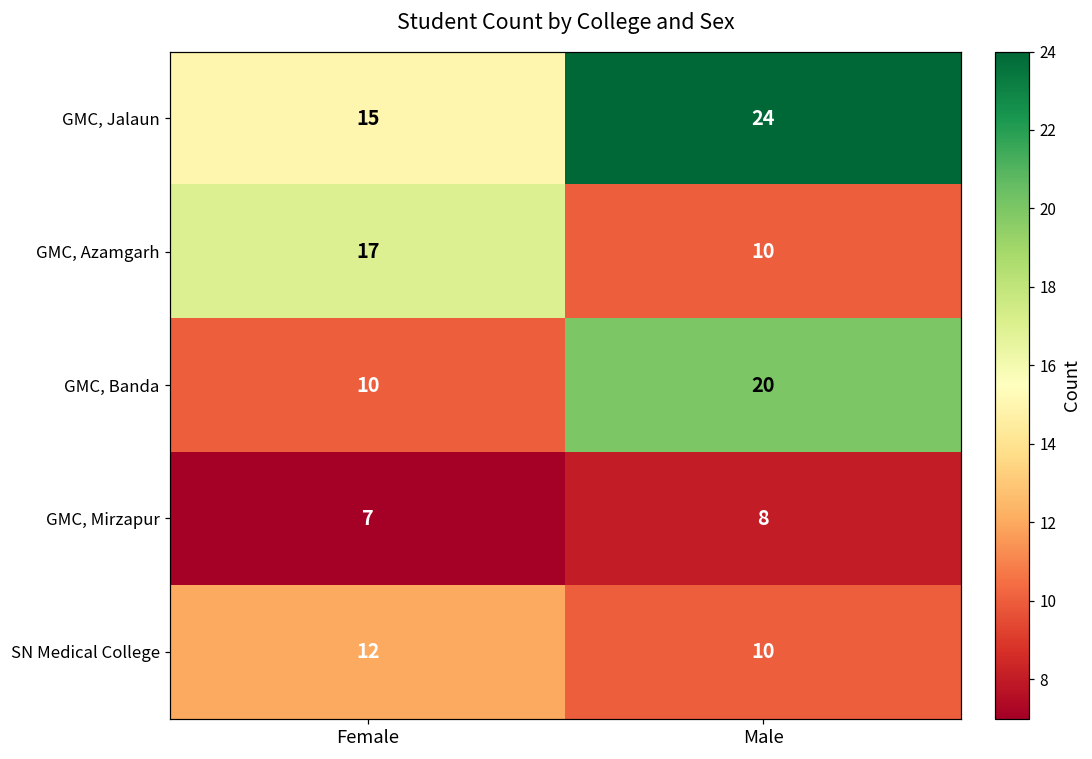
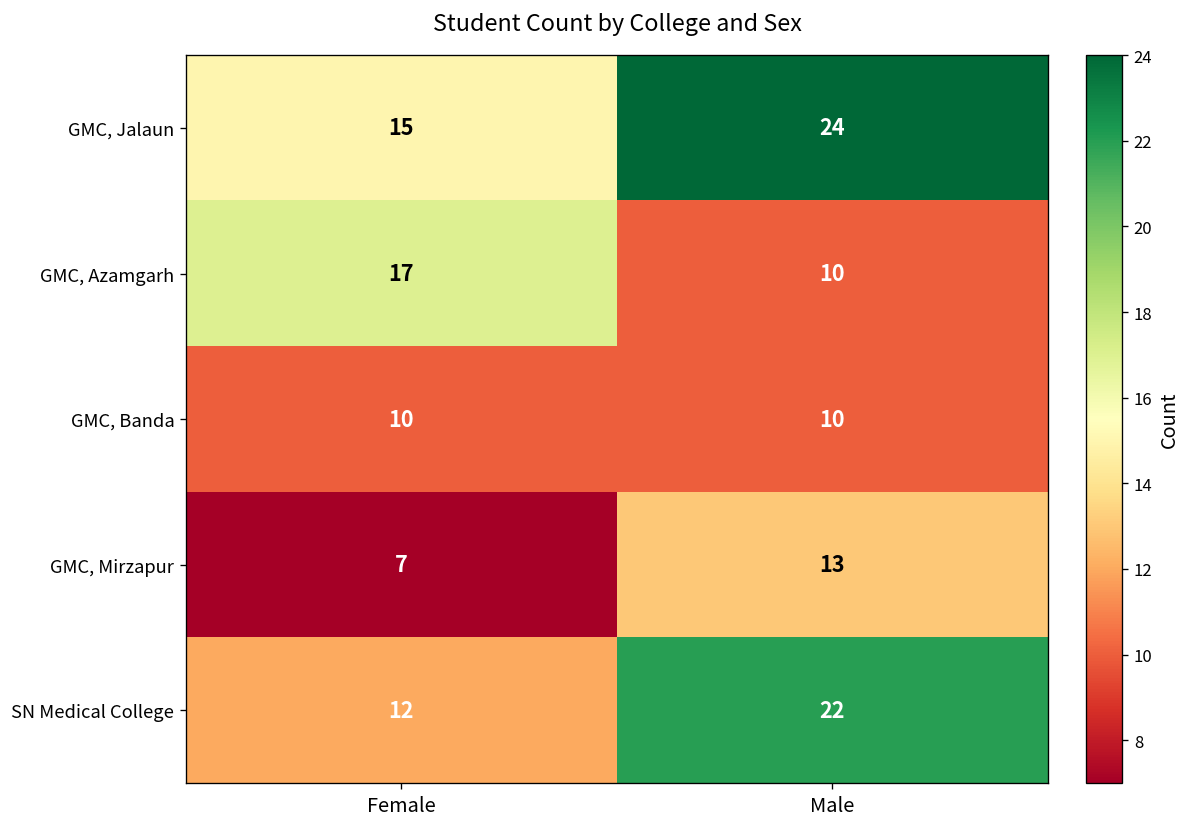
GMC, Banda, Male: 20 -> 10
GMC, Mirzapur, Male: 8 -> 13
SN Medical College, Male: 10 -> 22
